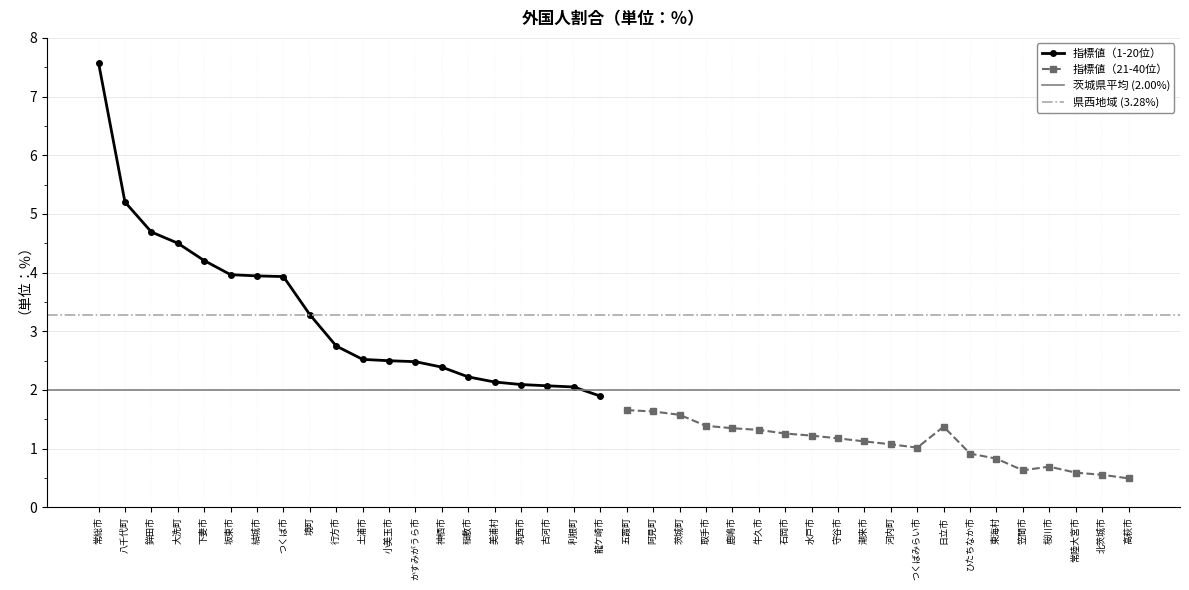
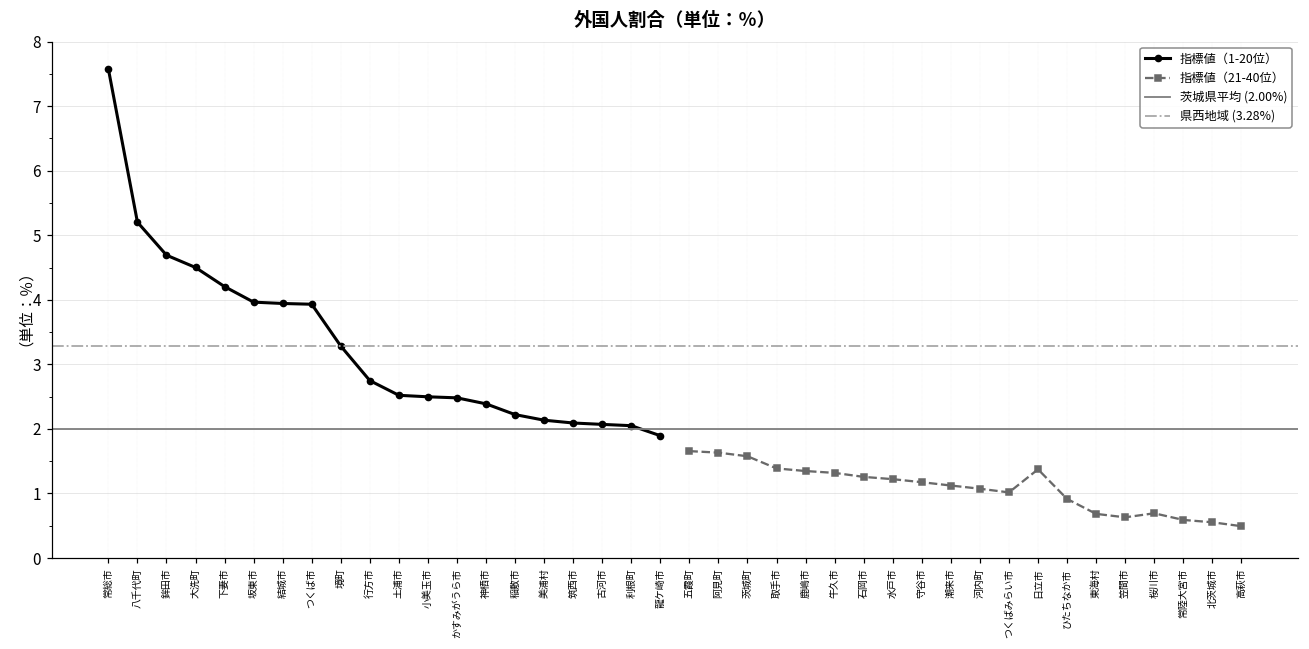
指標値（21-40位）, 東海村: 0.8 -> 0.7
